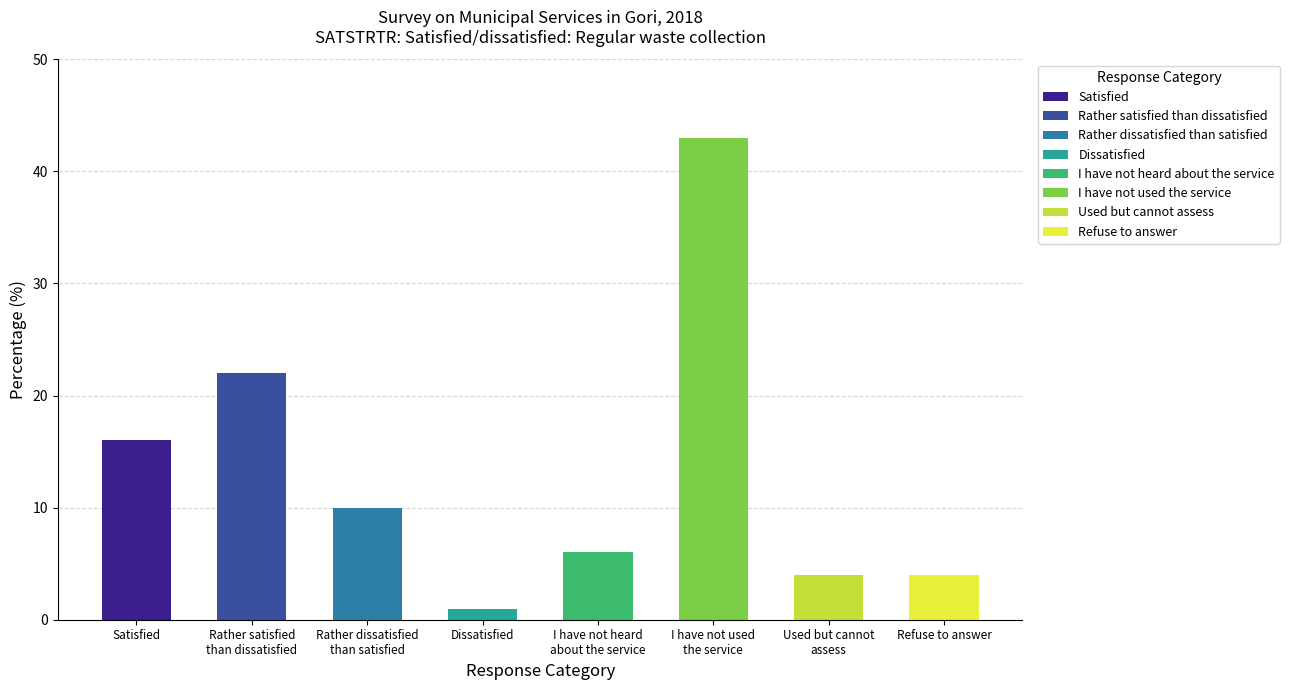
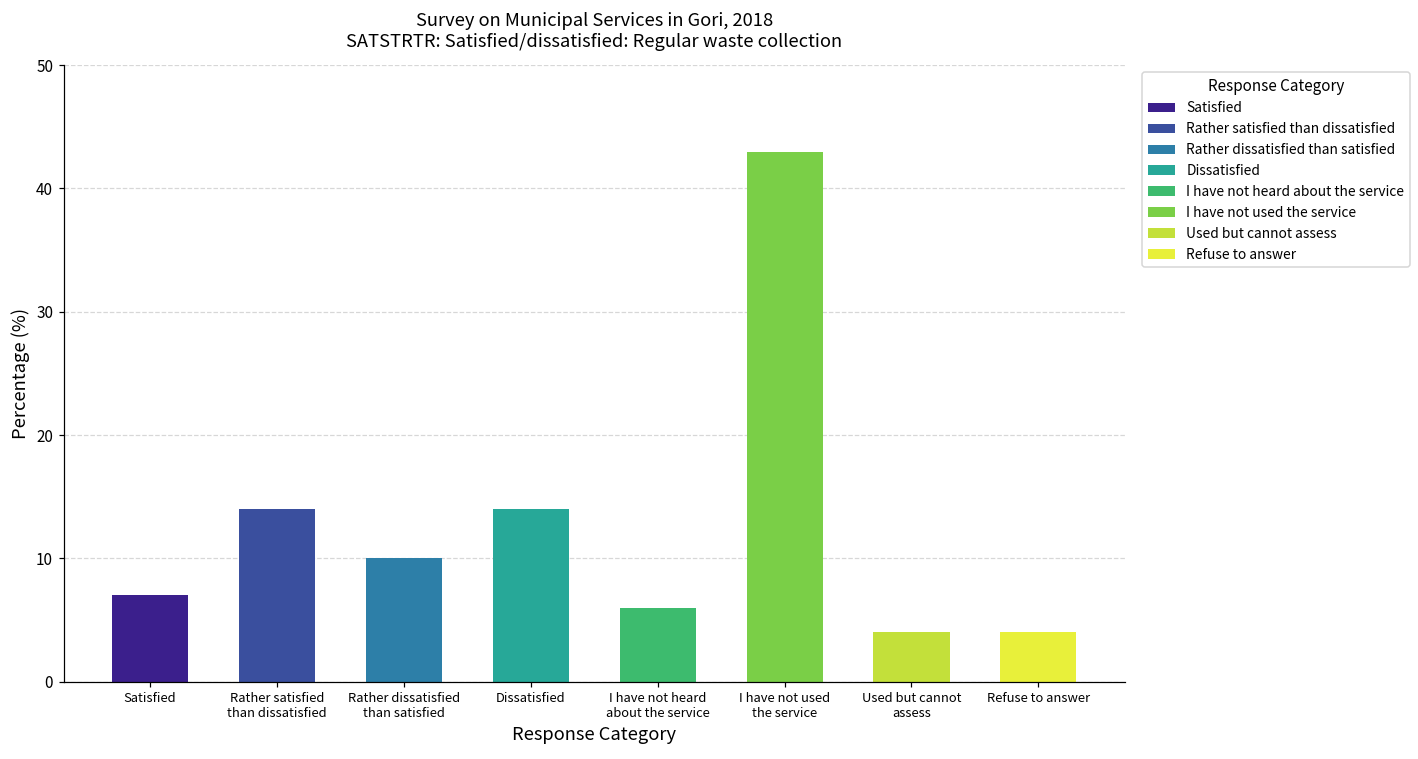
Satisfied: 16 -> 7
Rather satisfied than dissatisfied: 22 -> 14
Dissatisfied: 1 -> 14
